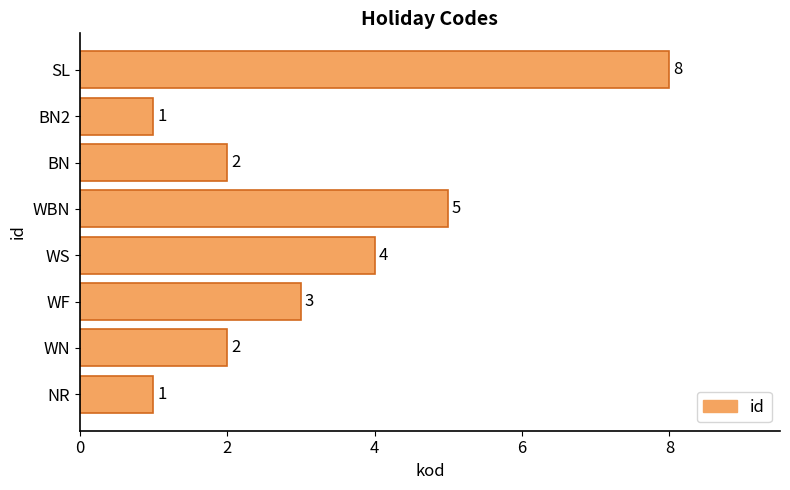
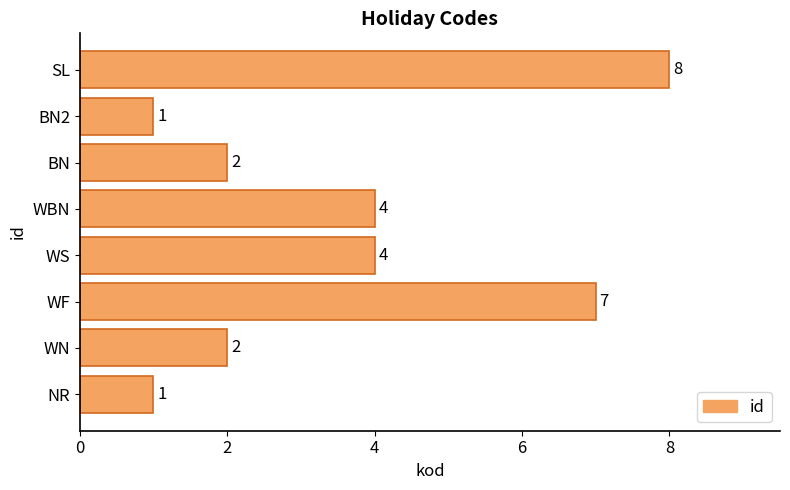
WBN: 5 -> 4
WF: 3 -> 7
